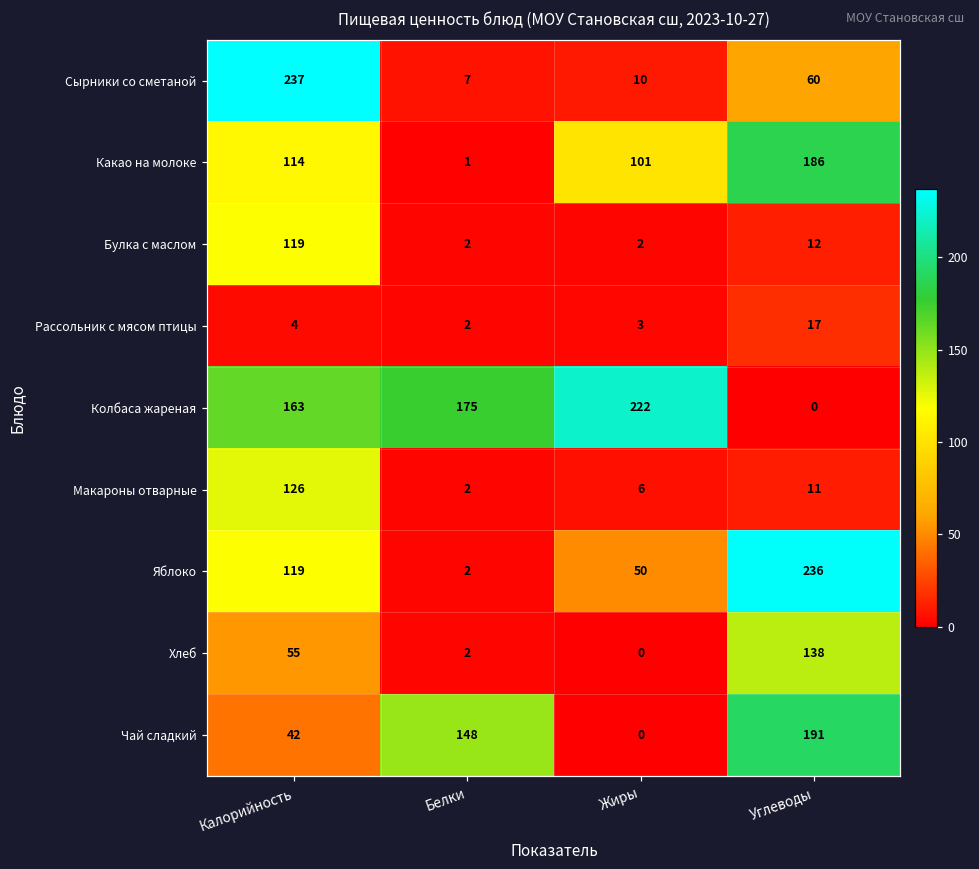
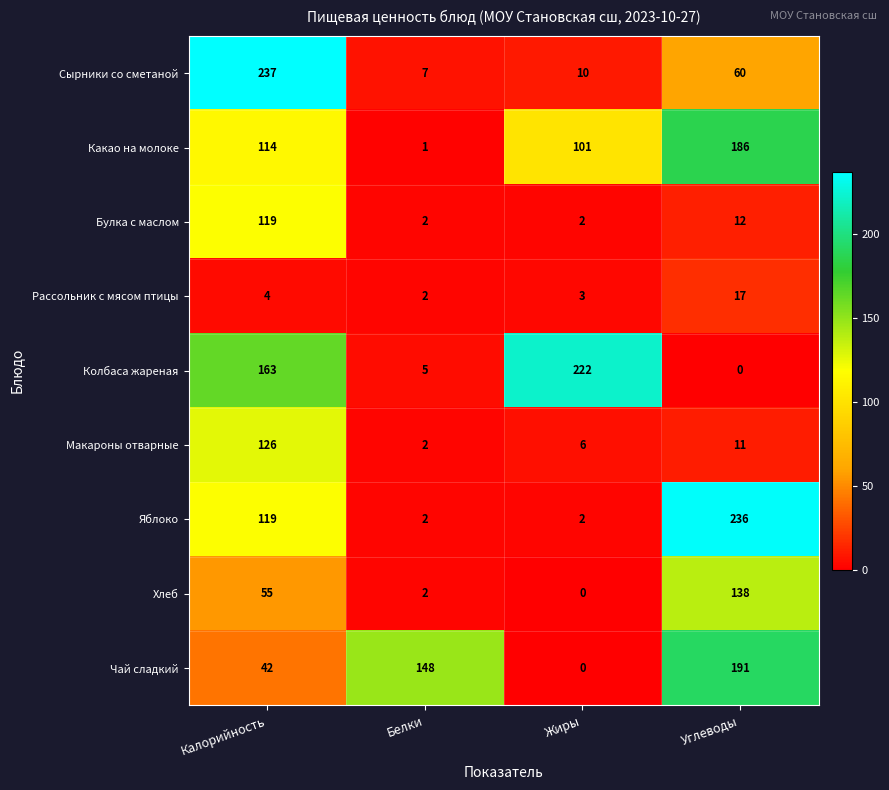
Колбаса жареная, Белки: 175 -> 5
Яблоко, Жиры: 50 -> 2
